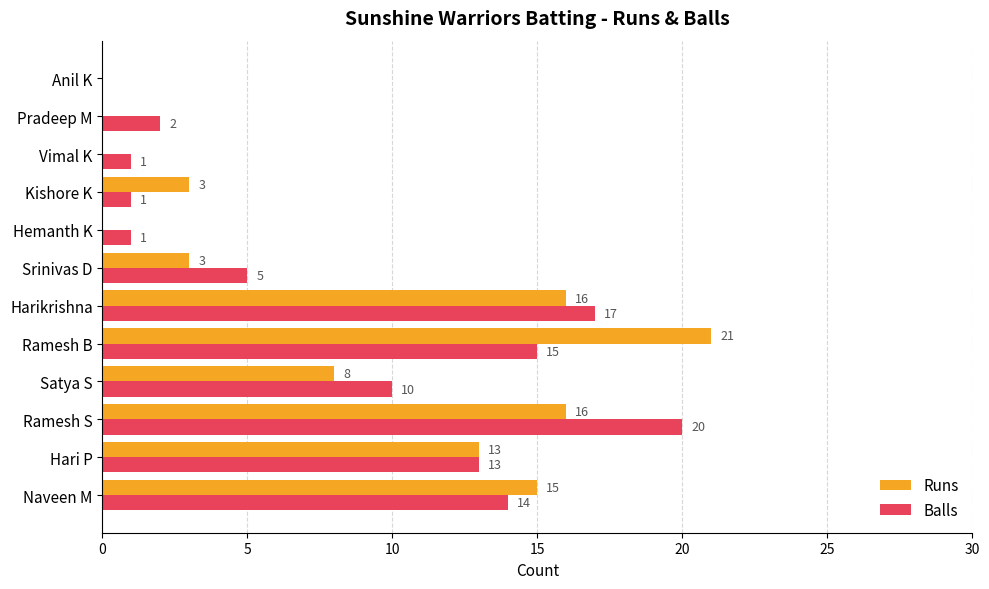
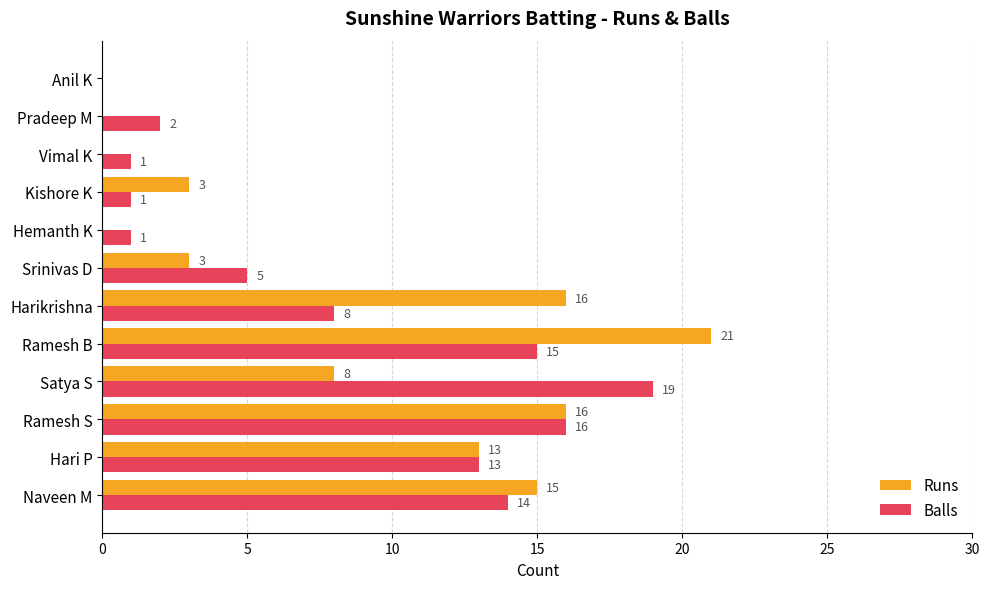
Balls, Harikrishna: 17 -> 8
Balls, Satya S: 10 -> 19
Balls, Ramesh S: 20 -> 16
